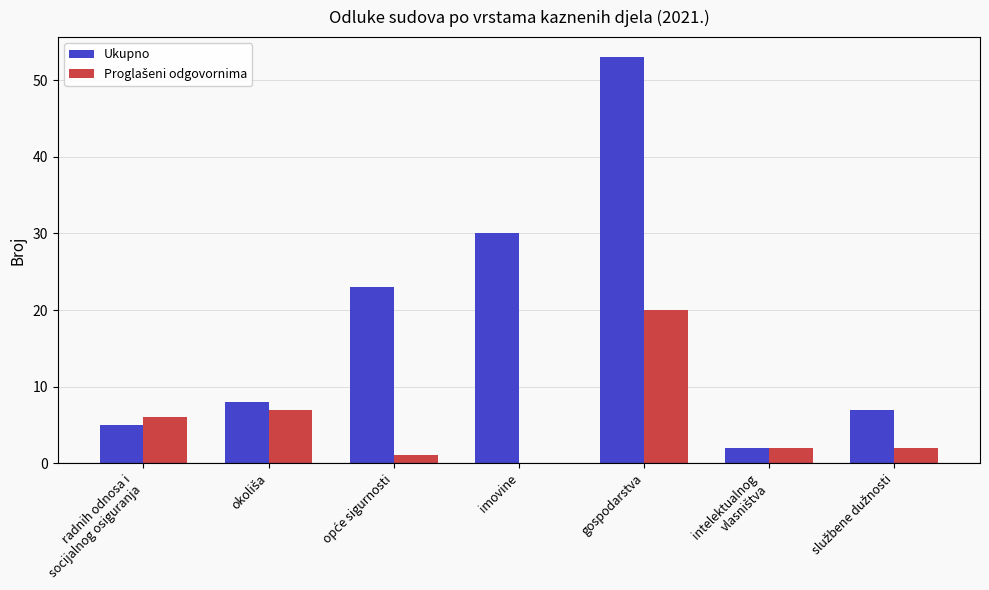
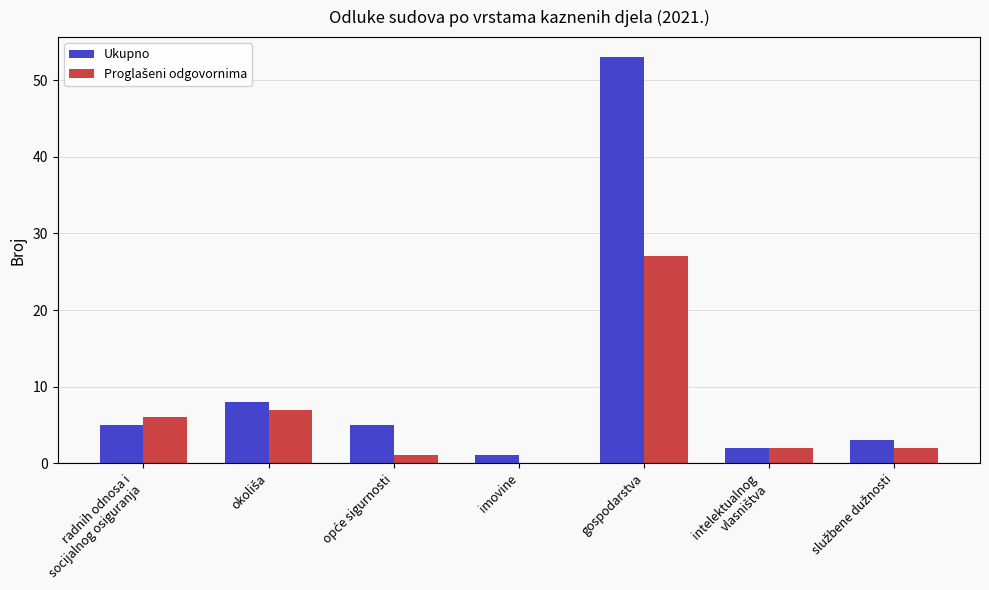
Ukupno, opće sigurnosti: 23 -> 5
Ukupno, imovine: 30 -> 1
Proglašeni odgovornima, gospodarstva: 20 -> 27
Ukupno, službene dužnosti: 7 -> 3
